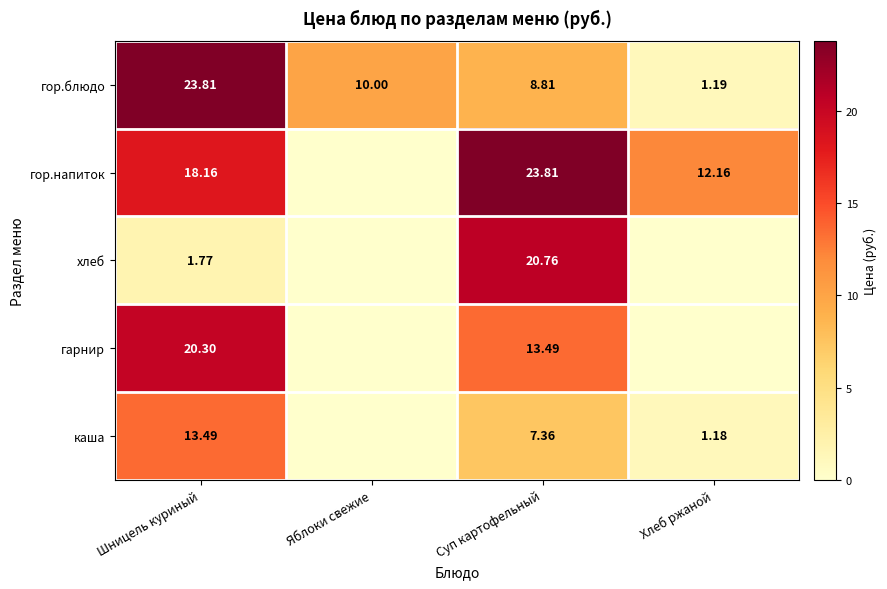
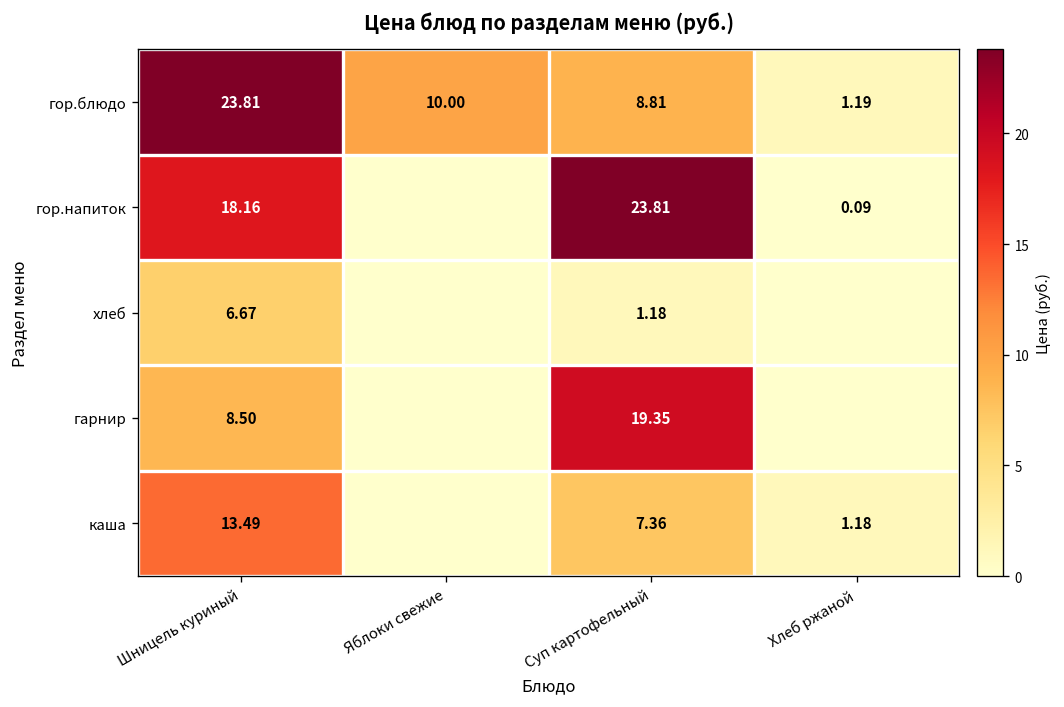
гор.напиток, Хлеб ржаной: 12.16 -> 0.09
хлеб, Шницель куриный: 1.77 -> 6.67
хлеб, Суп картофельный: 20.76 -> 1.18
гарнир, Шницель куриный: 20.30 -> 8.50
гарнир, Суп картофельный: 13.49 -> 19.35
